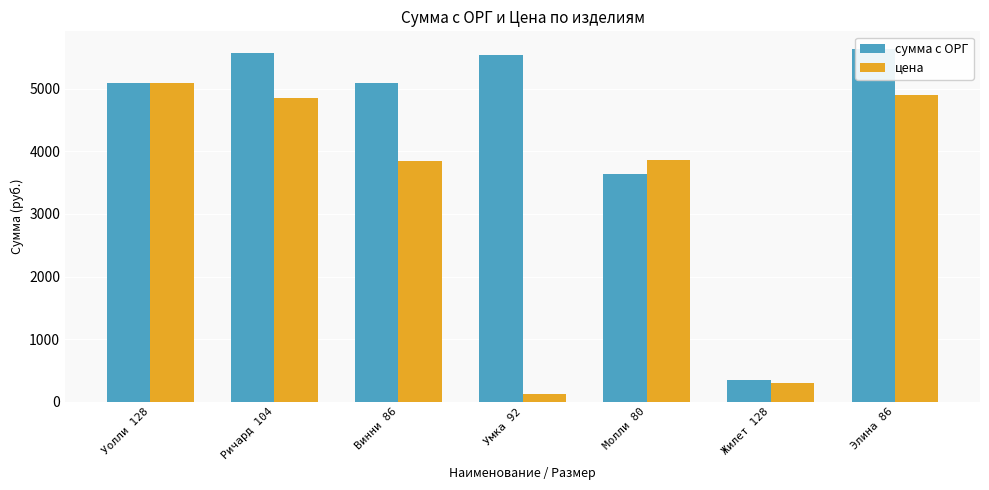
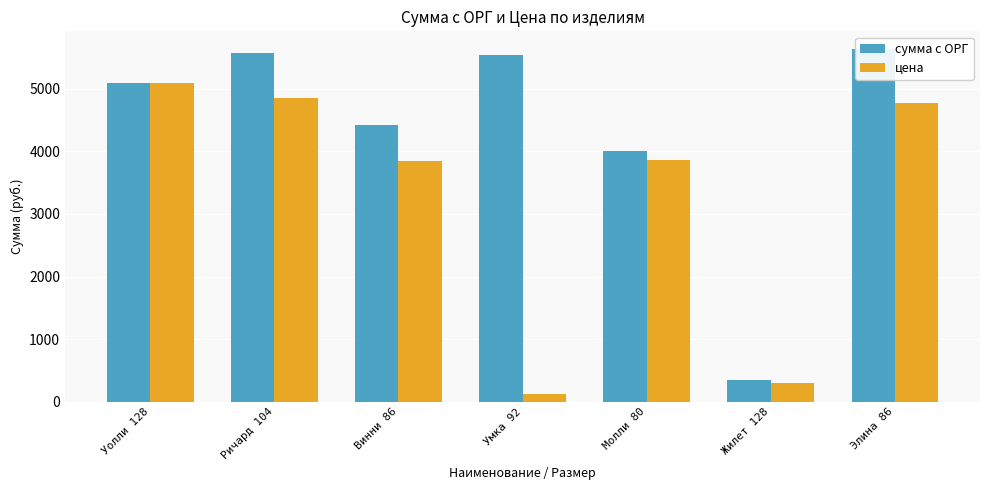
сумма с ОРГ, Винни 86: 5100 -> 4400
сумма с ОРГ, Молли 80: 3600 -> 4000
цена, Элина 86: 4900 -> 4800
